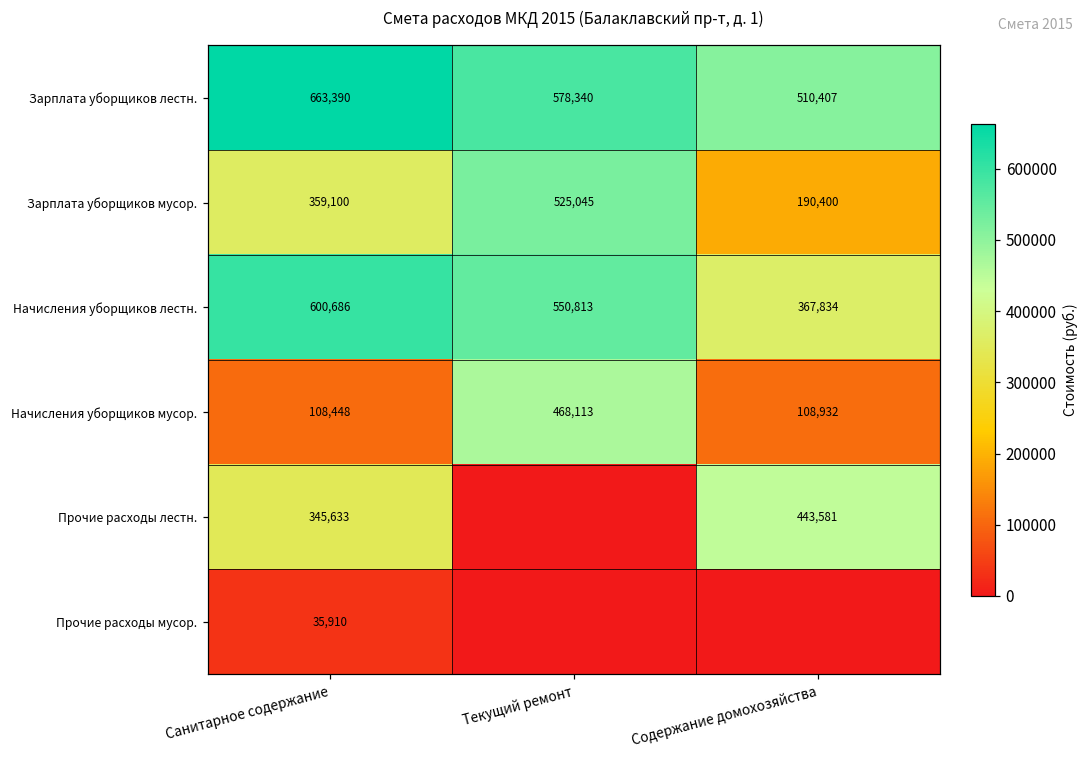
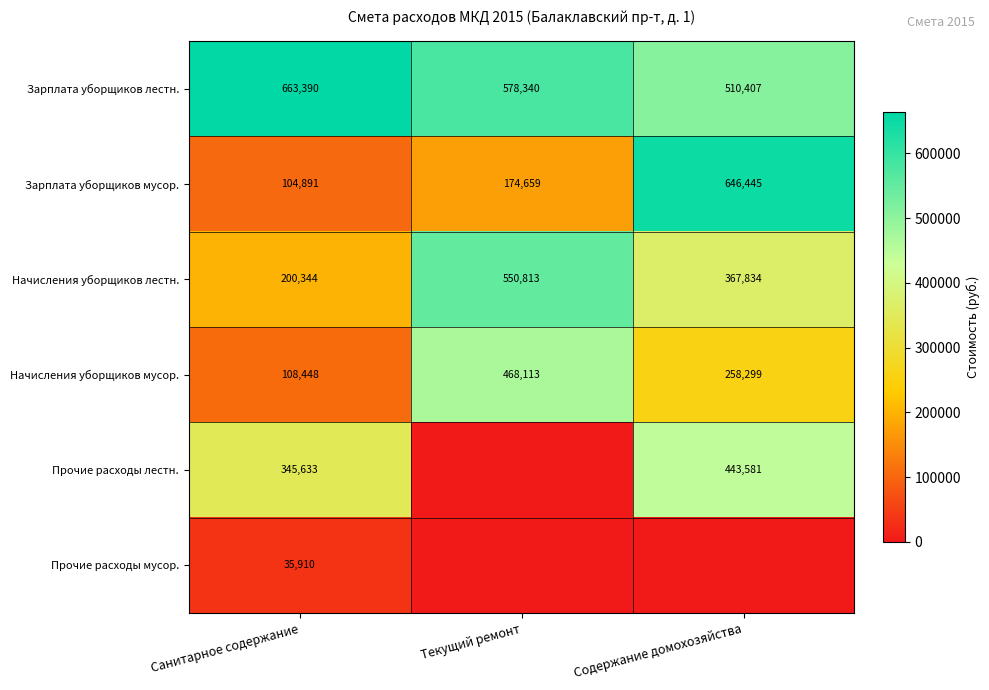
Зарплата уборщиков мусор., Санитарное содержание: 359,100 -> 104,891
Зарплата уборщиков мусор., Текущий ремонт: 525,045 -> 174,659
Зарплата уборщиков мусор., Содержание домохозяйства: 190,400 -> 646,445
Начисления уборщиков лестн., Санитарное содержание: 600,686 -> 200,344
Начисления уборщиков мусор., Содержание домохозяйства: 108,932 -> 258,299
